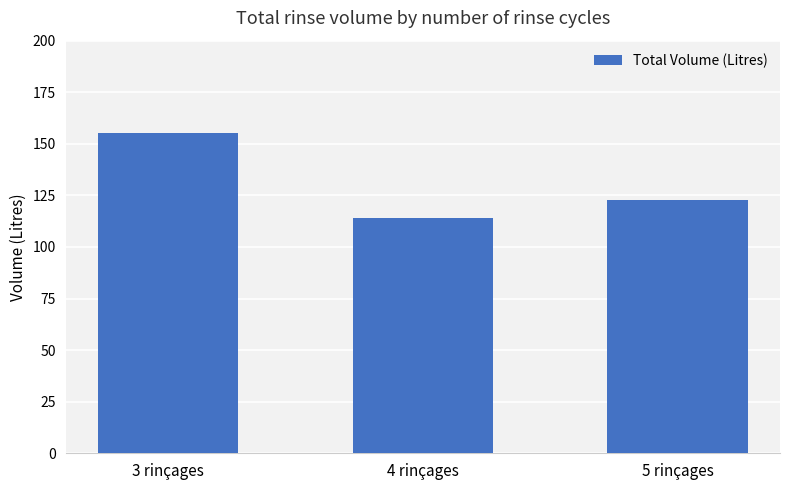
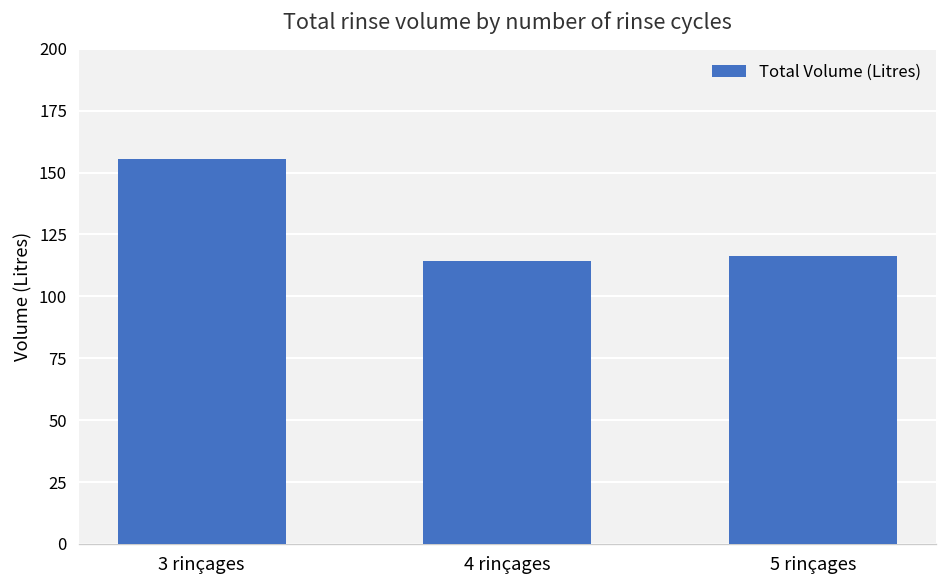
5 rinçages: 123 -> 116
